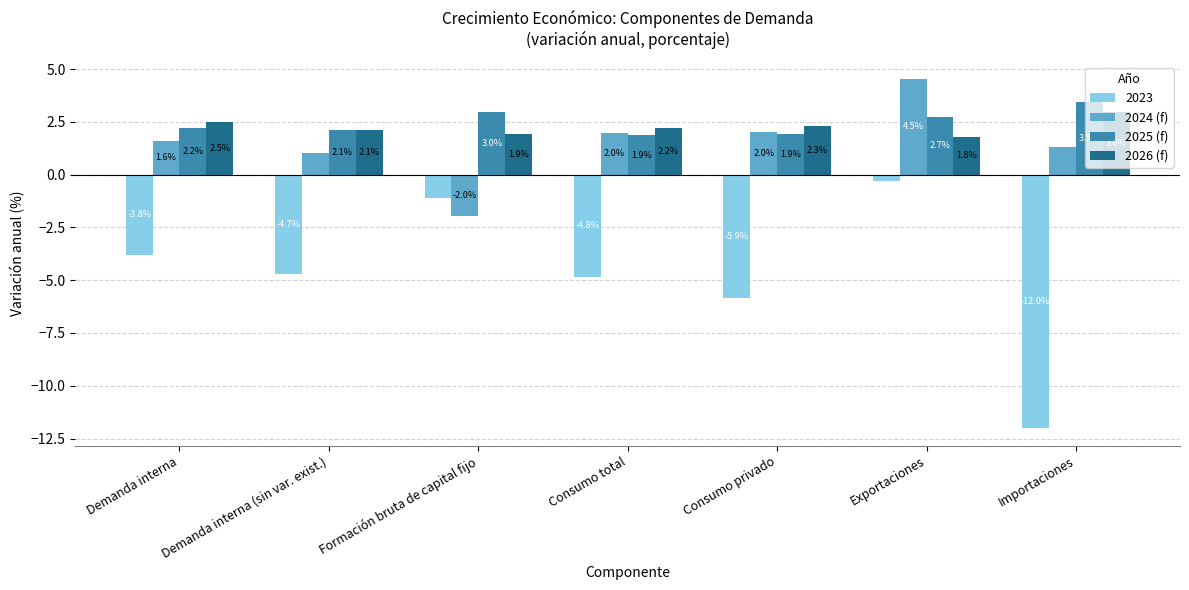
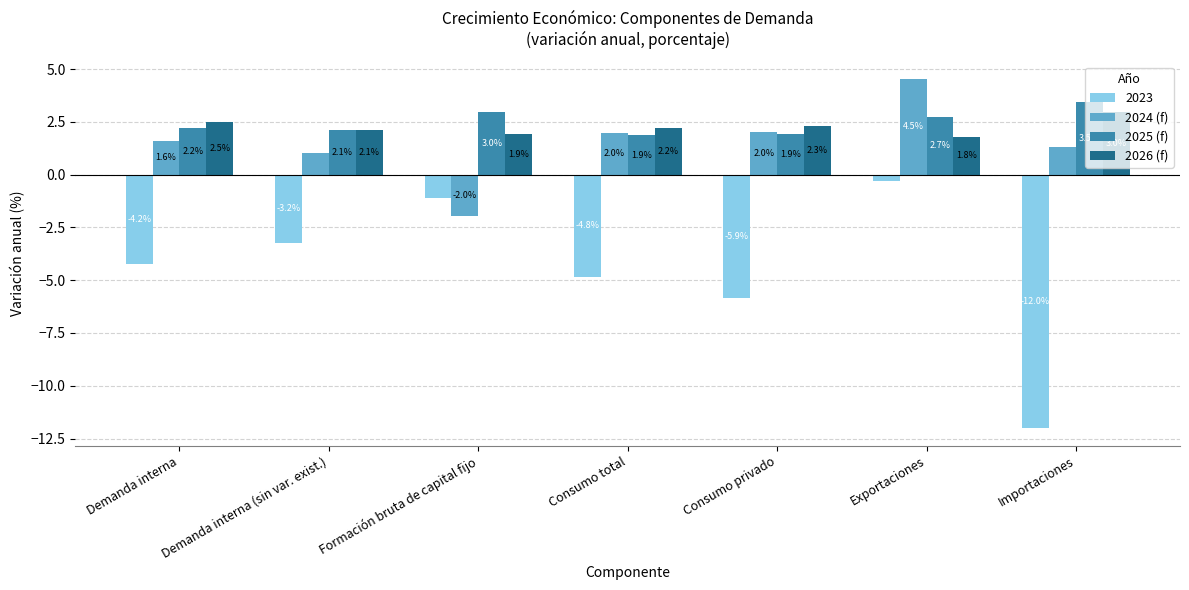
2023, Demanda interna: -3.8% -> -4.2%
2023, Demanda interna (sin var. exist.): -4.7% -> -3.2%
